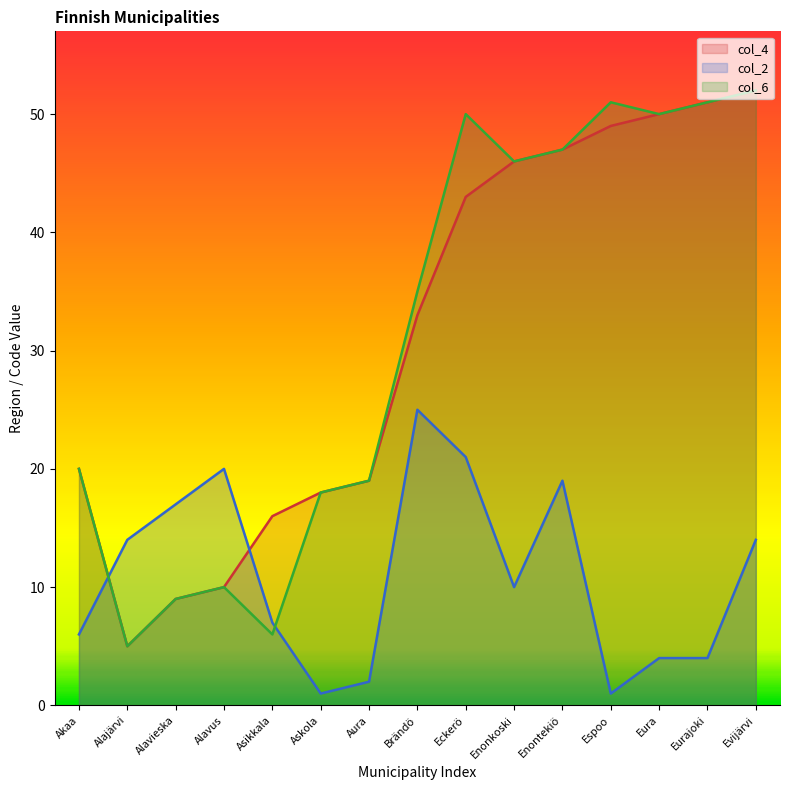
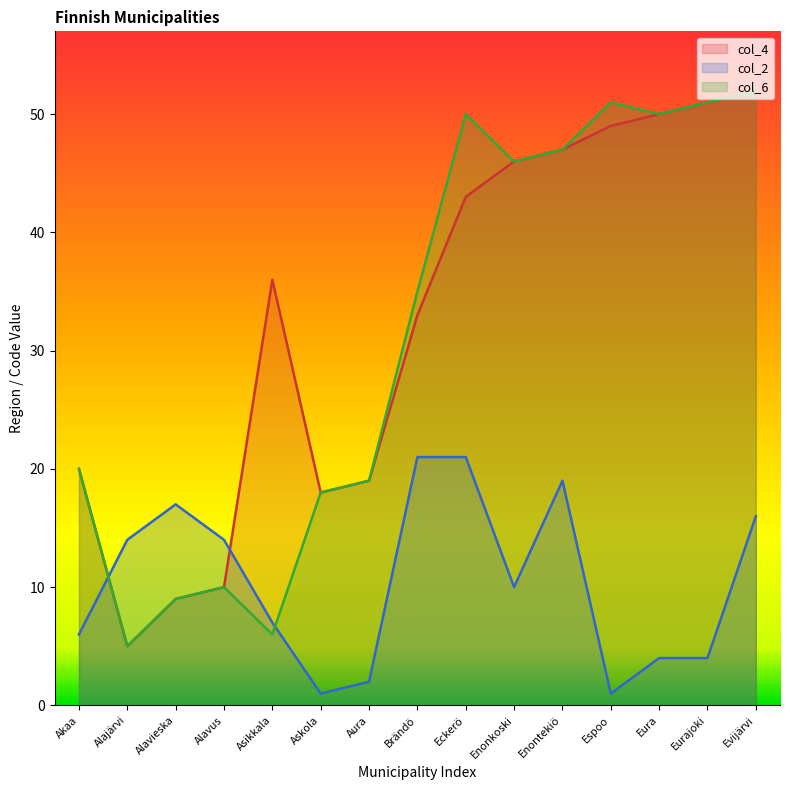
col_2, Alavus: 20 -> 14
col_4, Asikkala: 16 -> 36
col_2, Brändö: 25 -> 21
col_2, Evijärvi: 14 -> 16
